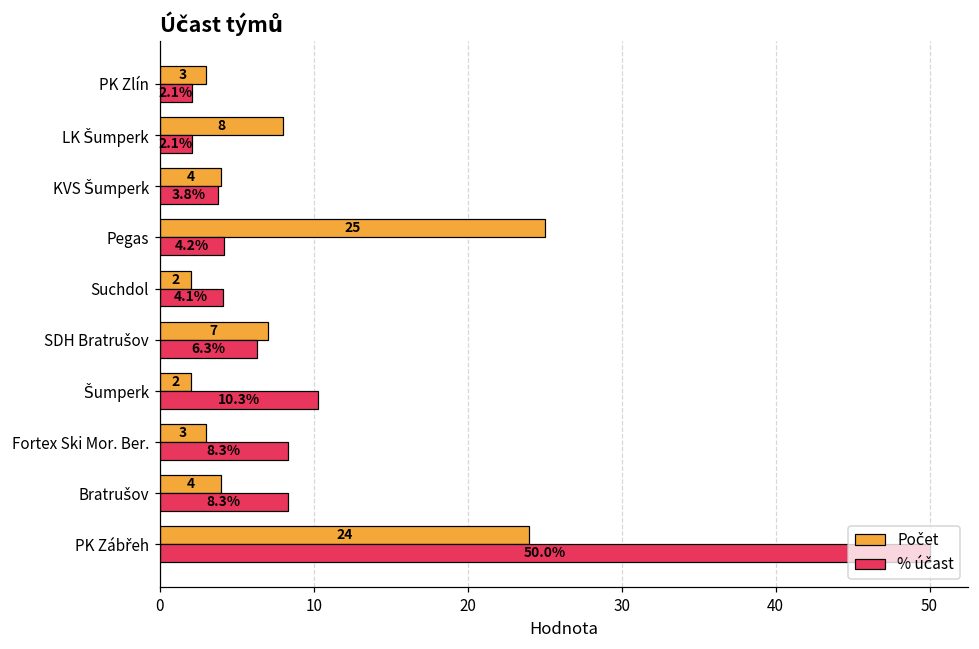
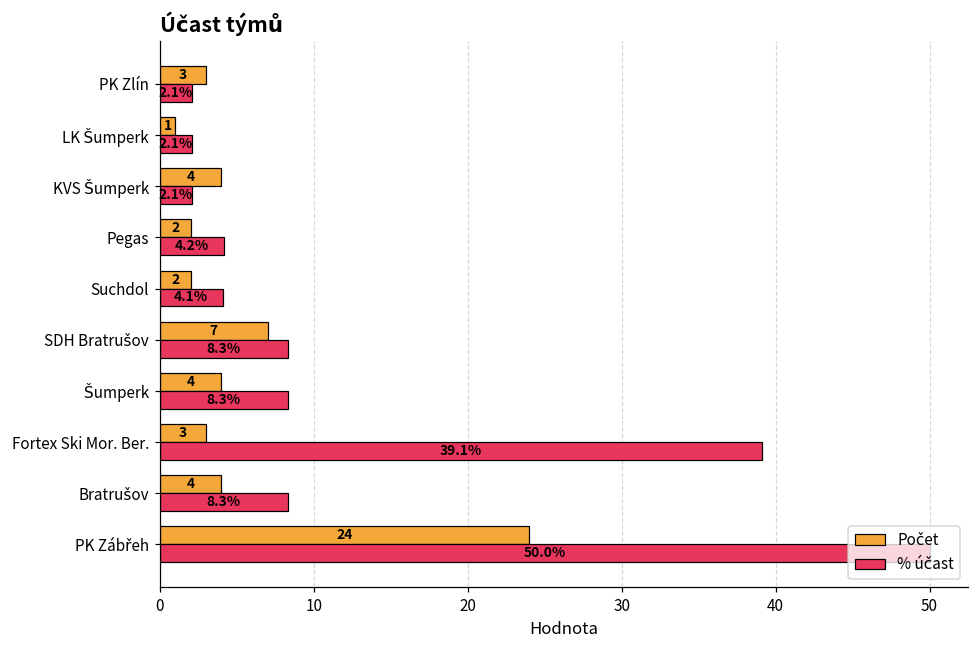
Počet, LK Šumperk: 8 -> 1
% účast, KVS Šumperk: 3.8% -> 2.1%
Počet, Pegas: 25 -> 2
% účast, SDH Bratrušov: 6.3% -> 8.3%
Počet, Šumperk: 2 -> 4
% účast, Šumperk: 10.3% -> 8.3%
% účast, Fortex Ski Mor. Ber.: 8.3% -> 39.1%
